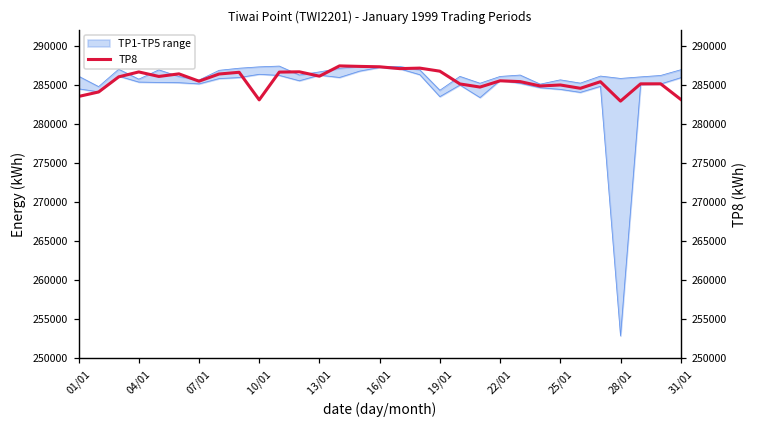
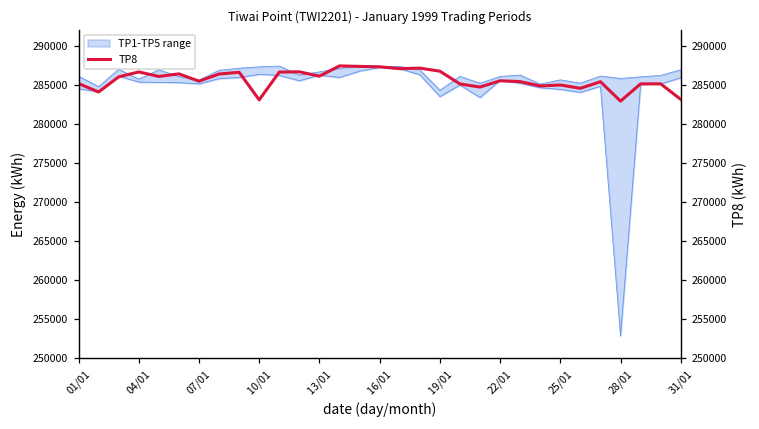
TP8, 01/01: 283000 -> 285000
